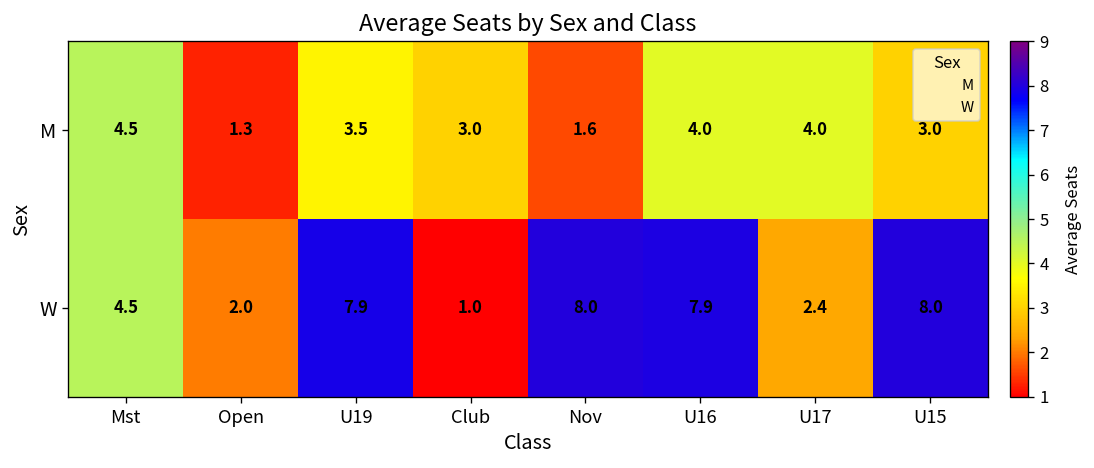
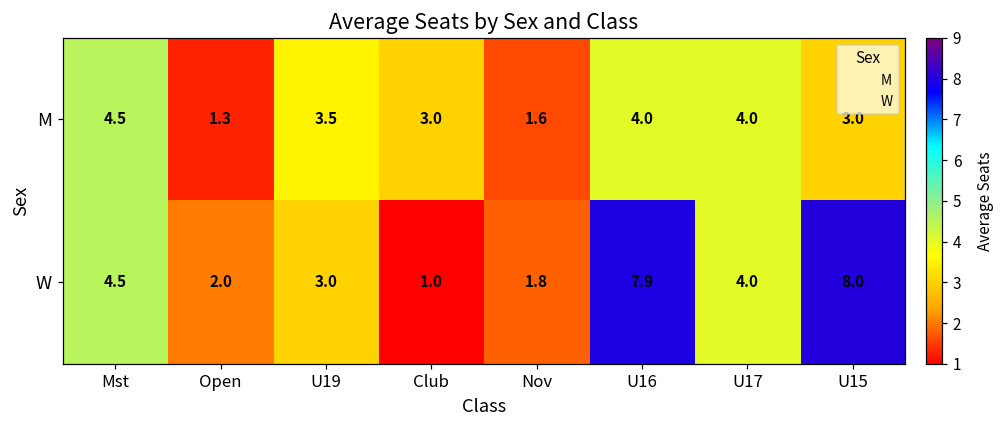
W, U19: 7.9 -> 3.0
W, Nov: 8.0 -> 1.8
W, U17: 2.4 -> 4.0
